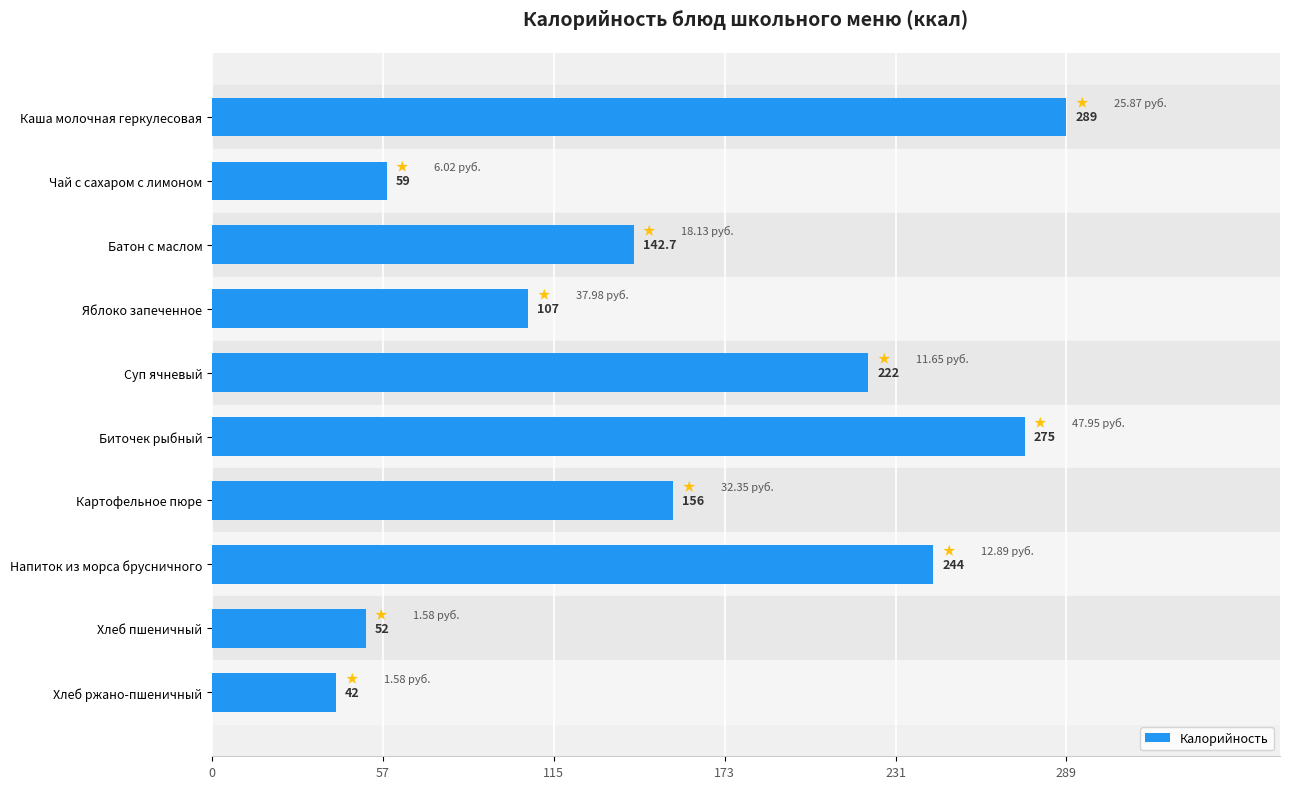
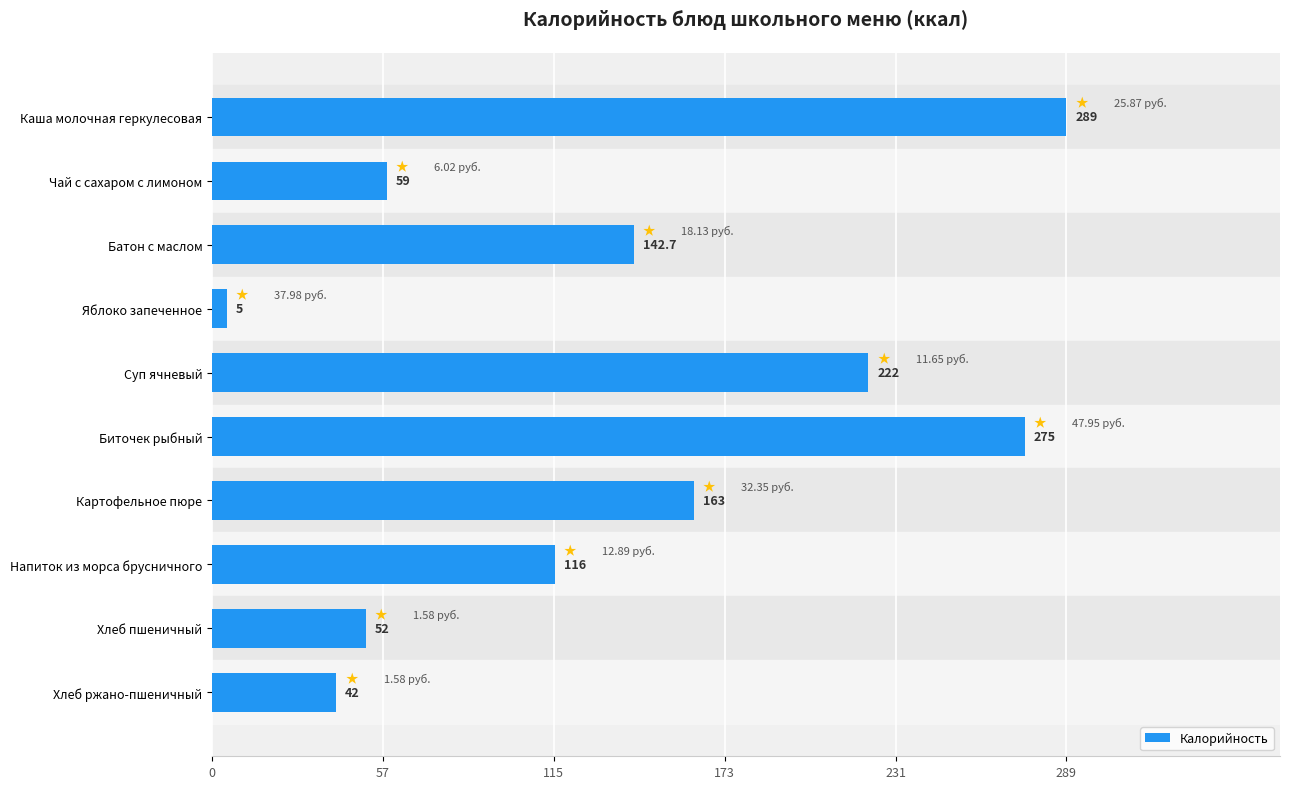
Яблоко запеченное: 107 -> 5
Картофельное пюре: 156 -> 163
Напиток из морса брусничного: 244 -> 116
